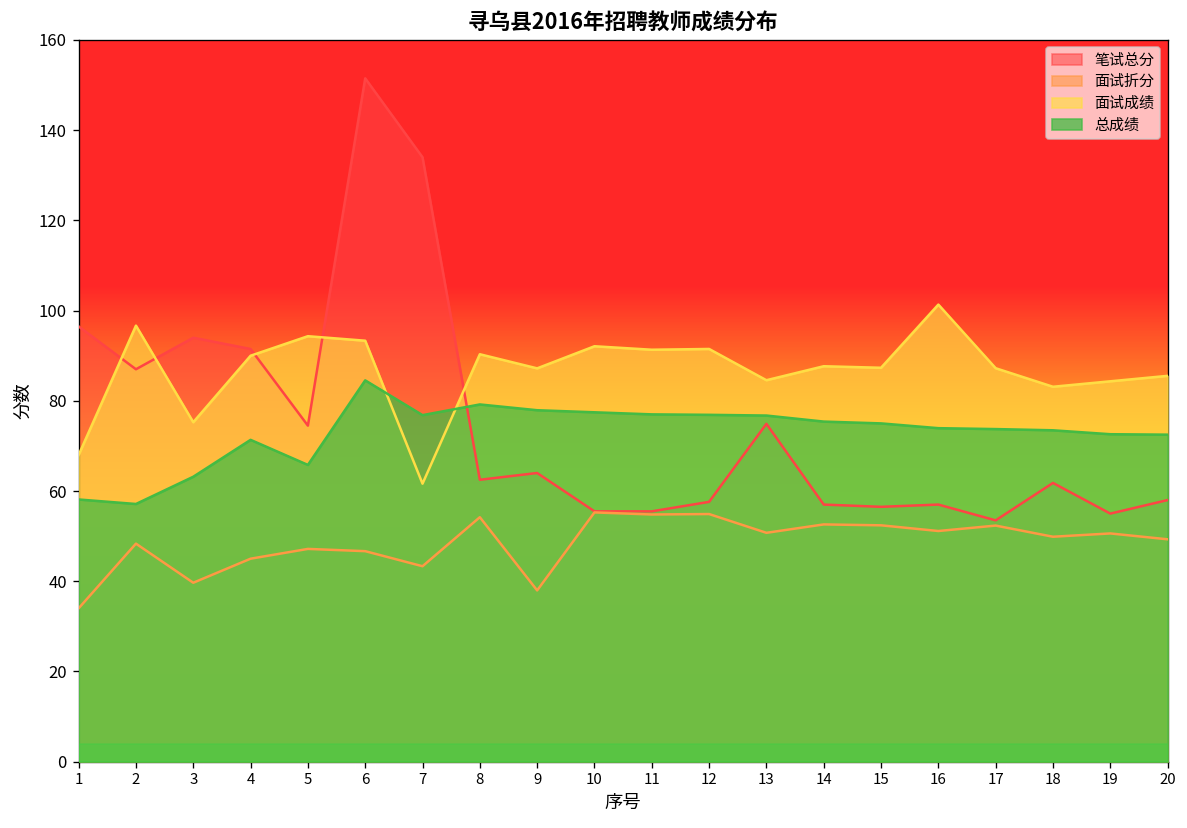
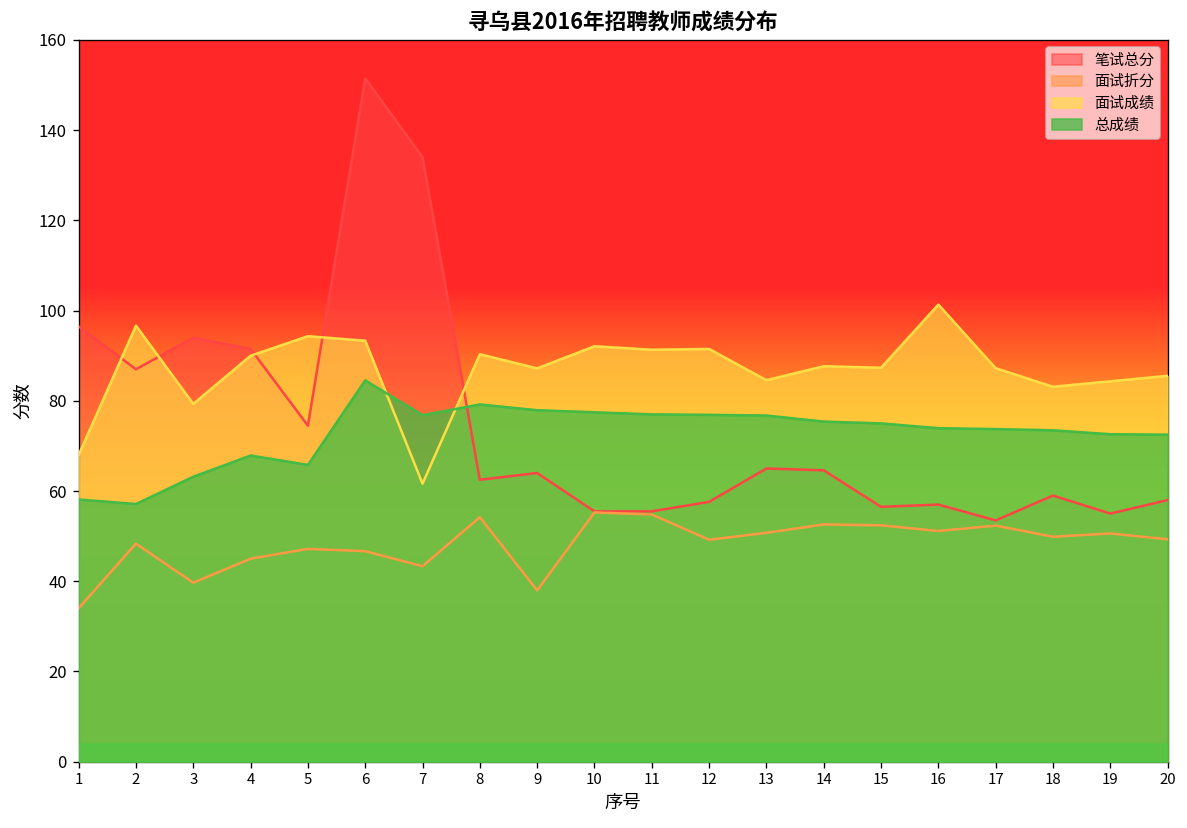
面试成绩, 3: 75 -> 79
总成绩, 4: 71 -> 68
面试折分, 12: 55 -> 49
笔试总分, 13: 75 -> 65
笔试总分, 14: 57 -> 65
笔试总分, 18: 62 -> 59
